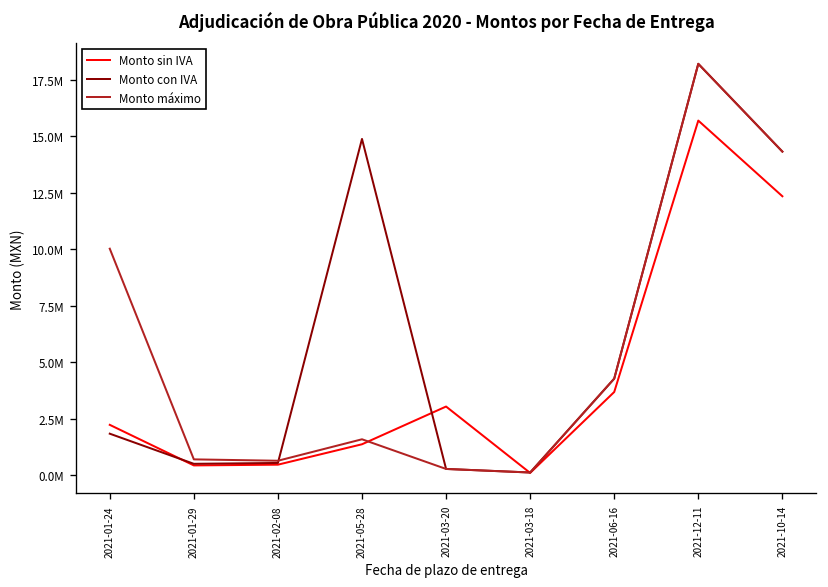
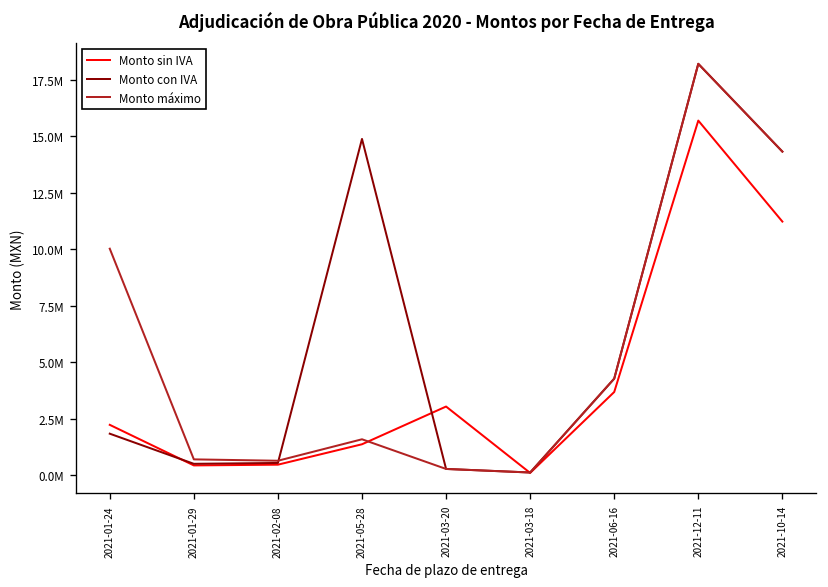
Monto sin IVA, 2021-10-14: 12300000 -> 11200000
